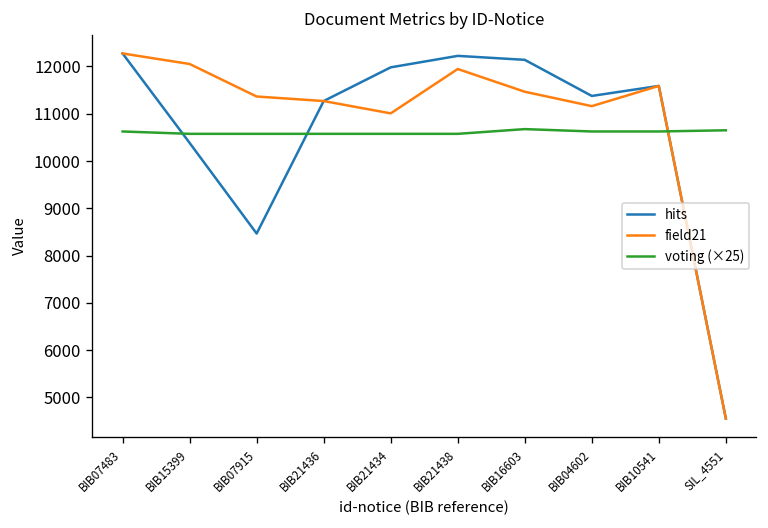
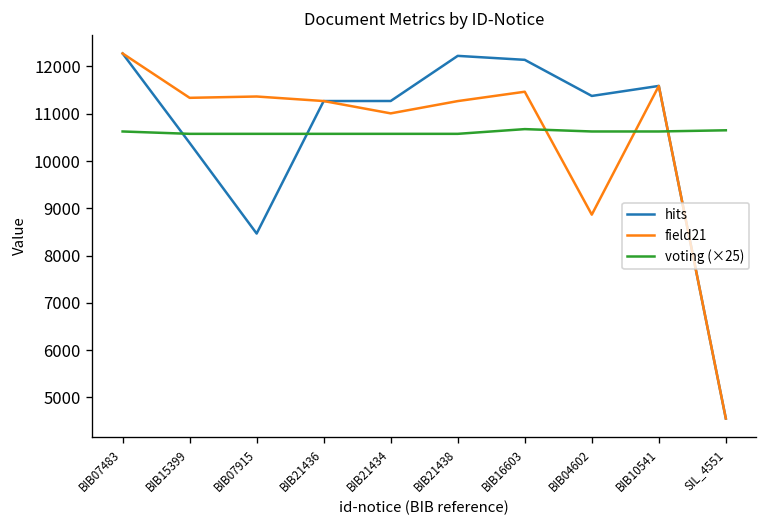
field21, BIB15399: 12100 -> 11300
hits, BIB21434: 12000 -> 11300
field21, BIB21438: 11900 -> 11300
field21, BIB04602: 11200 -> 8900
